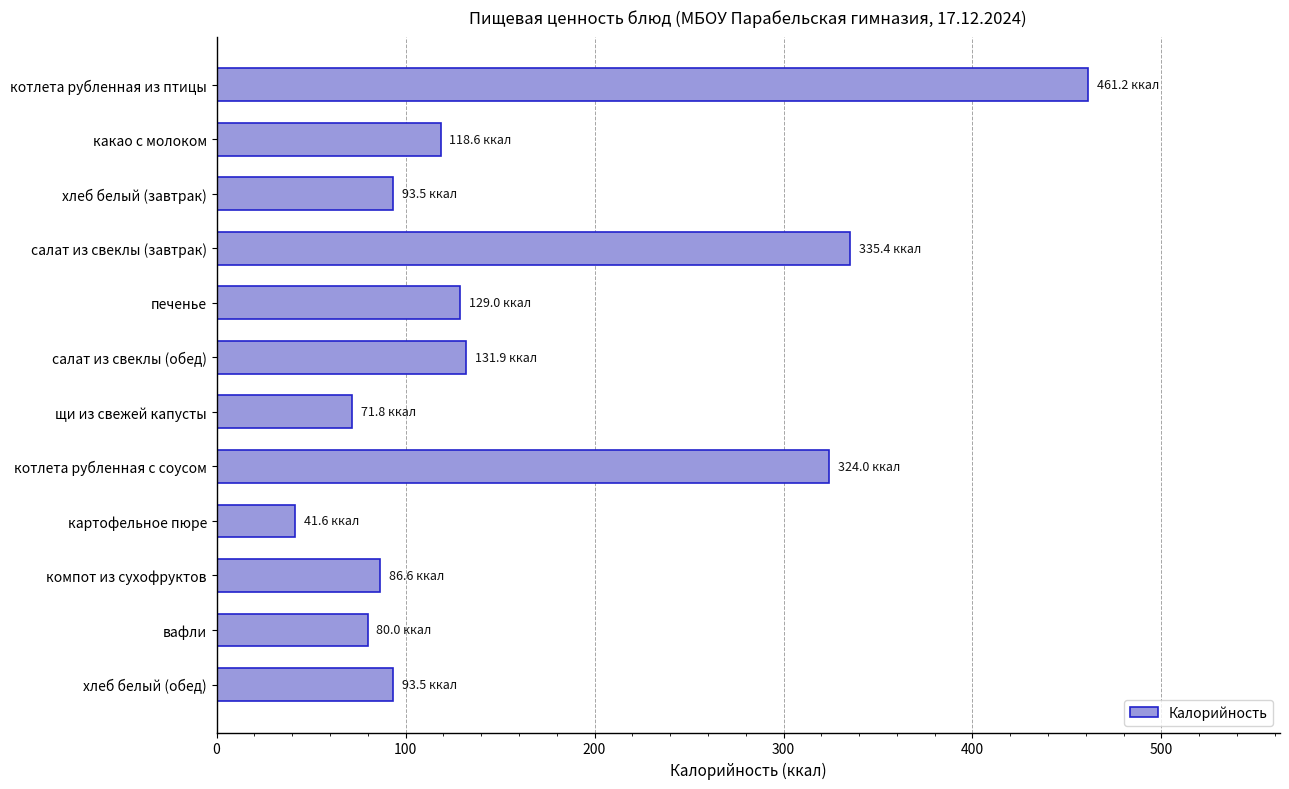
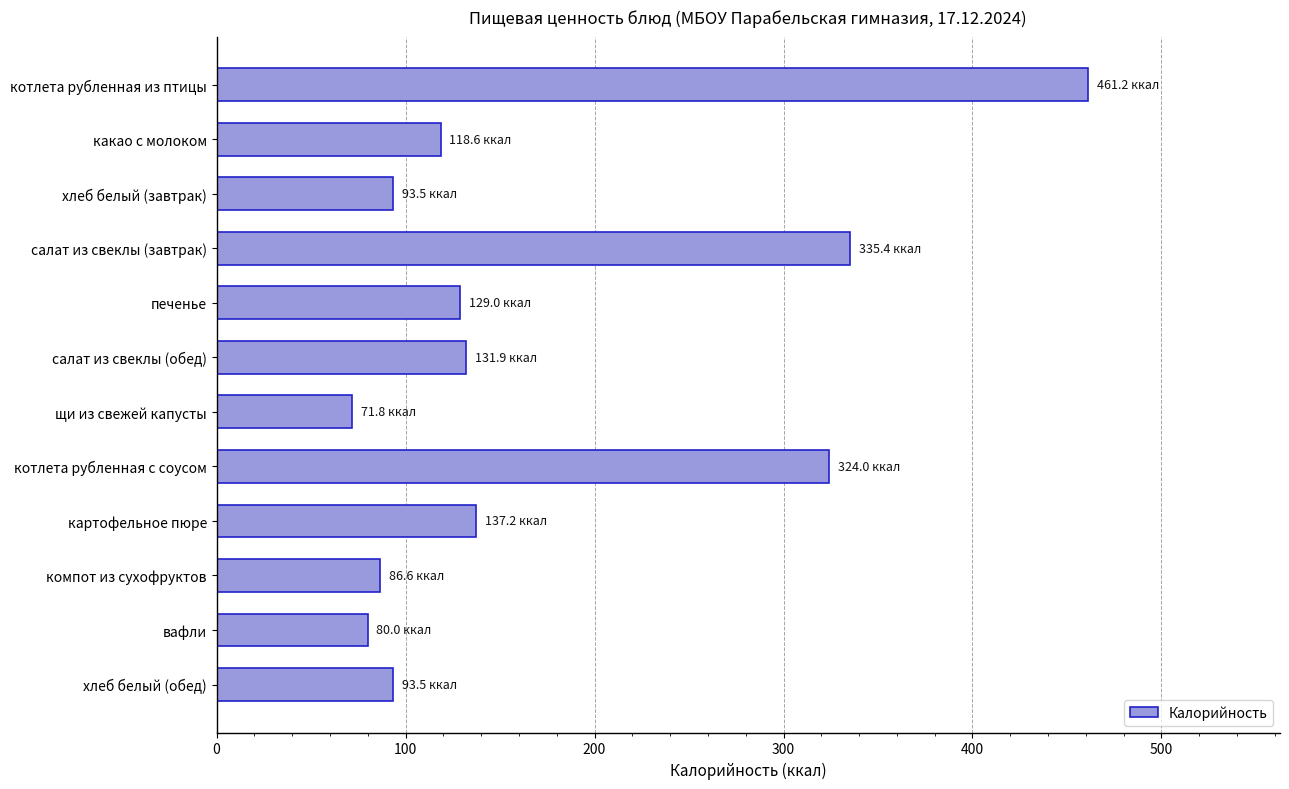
картофельное пюре: 41.6 -> 137.2
